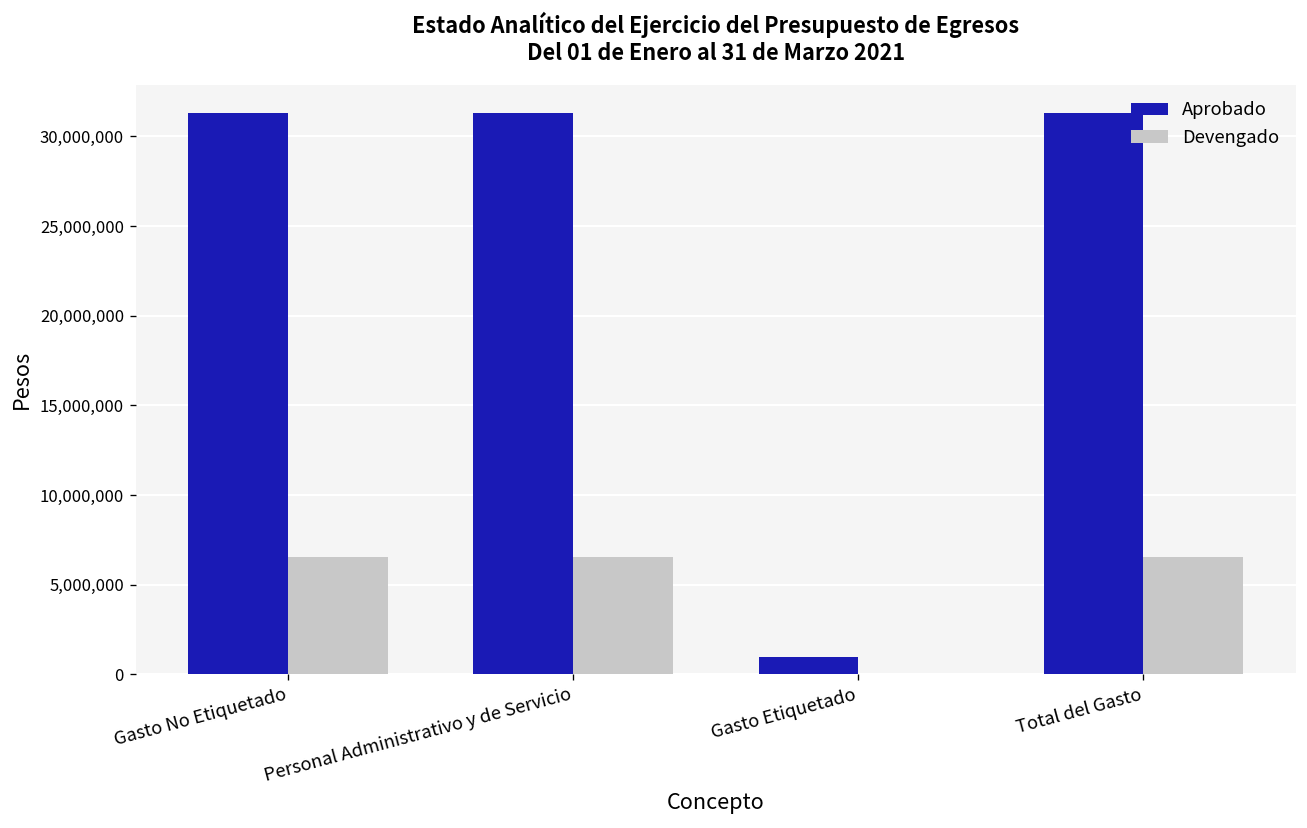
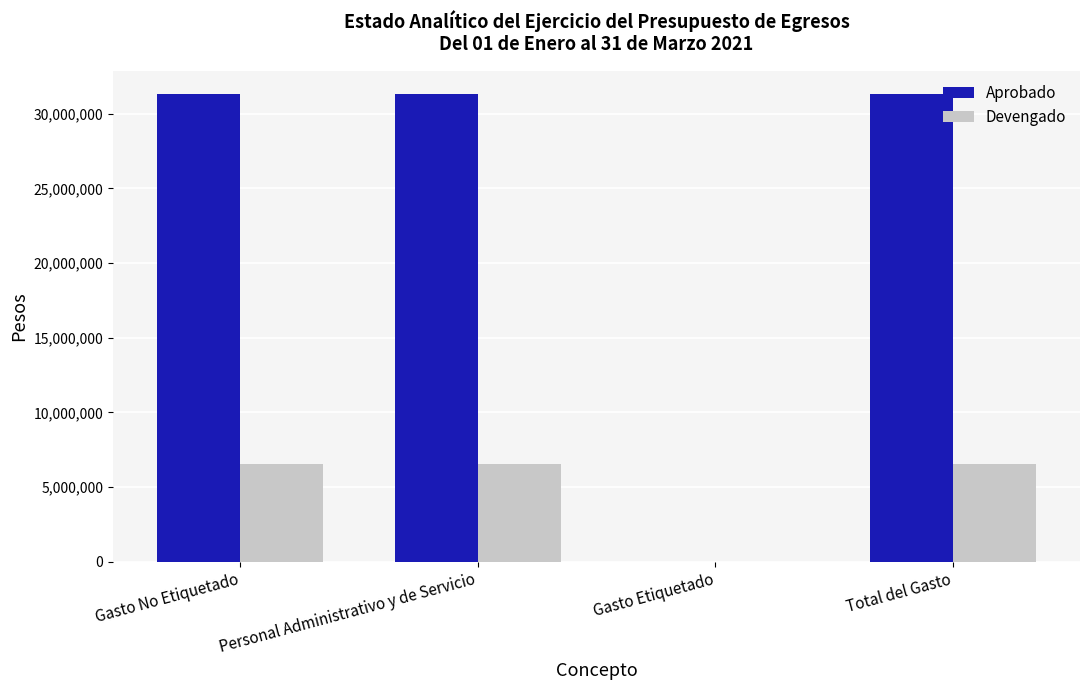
Aprobado, Gasto Etiquetado: 1,000,000 -> 0
